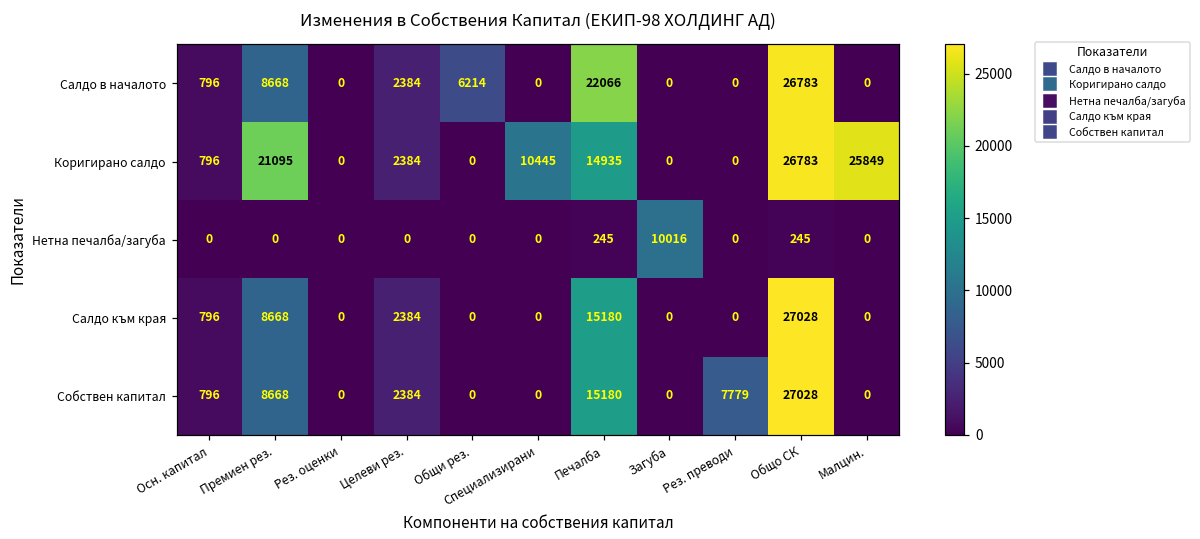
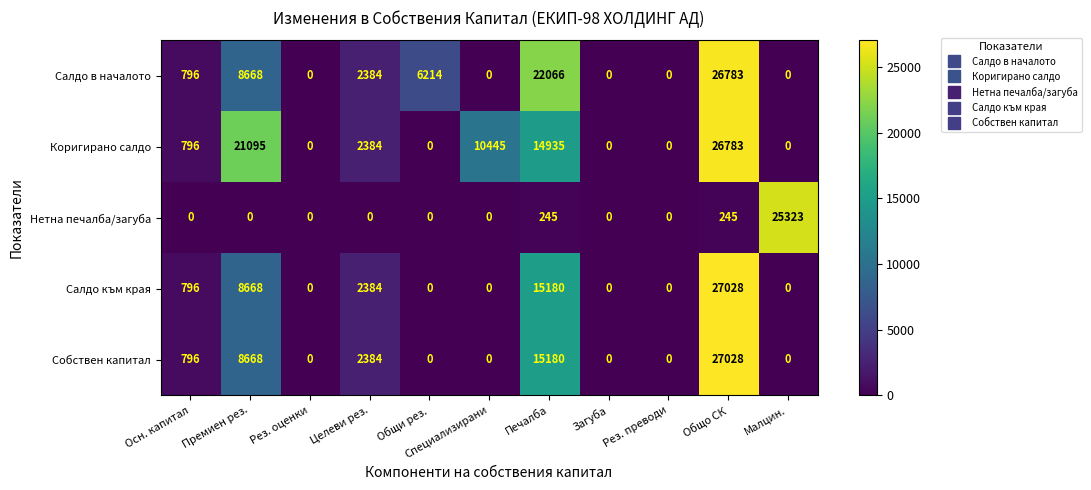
Коригирано салдо, Малцин.: 25849 -> 0
Нетна печалба/загуба, Загуба: 10016 -> 0
Нетна печалба/загуба, Малцин.: 0 -> 25323
Собствен капитал, Рез. преводи: 7779 -> 0
